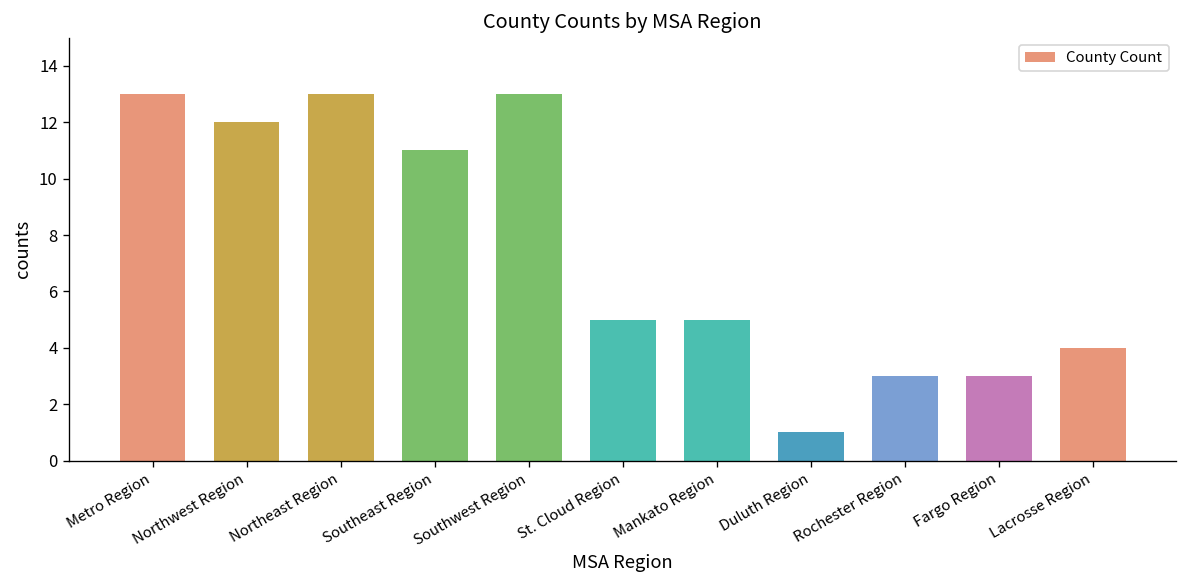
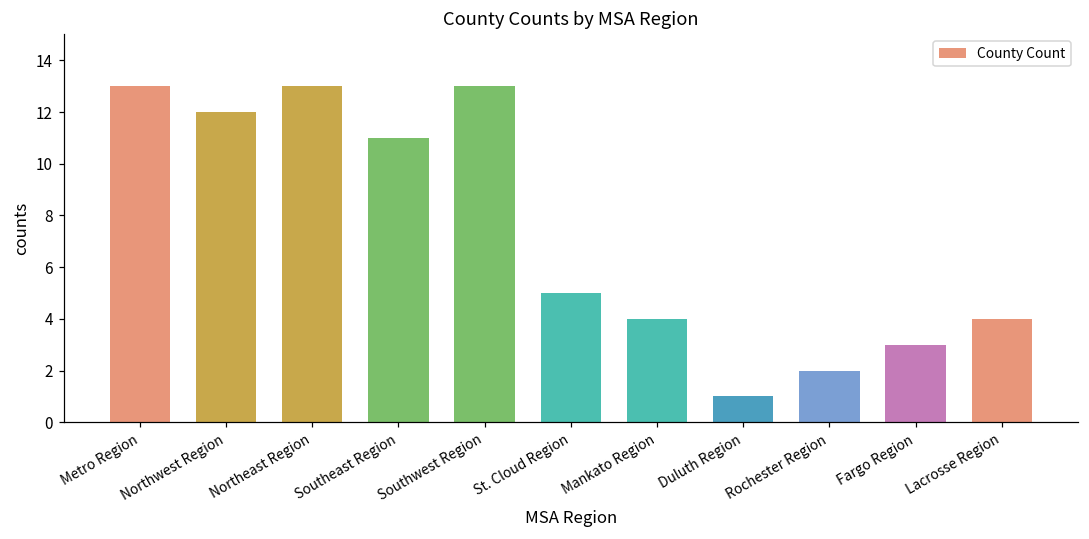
Mankato Region: 5 -> 4
Rochester Region: 3 -> 2
